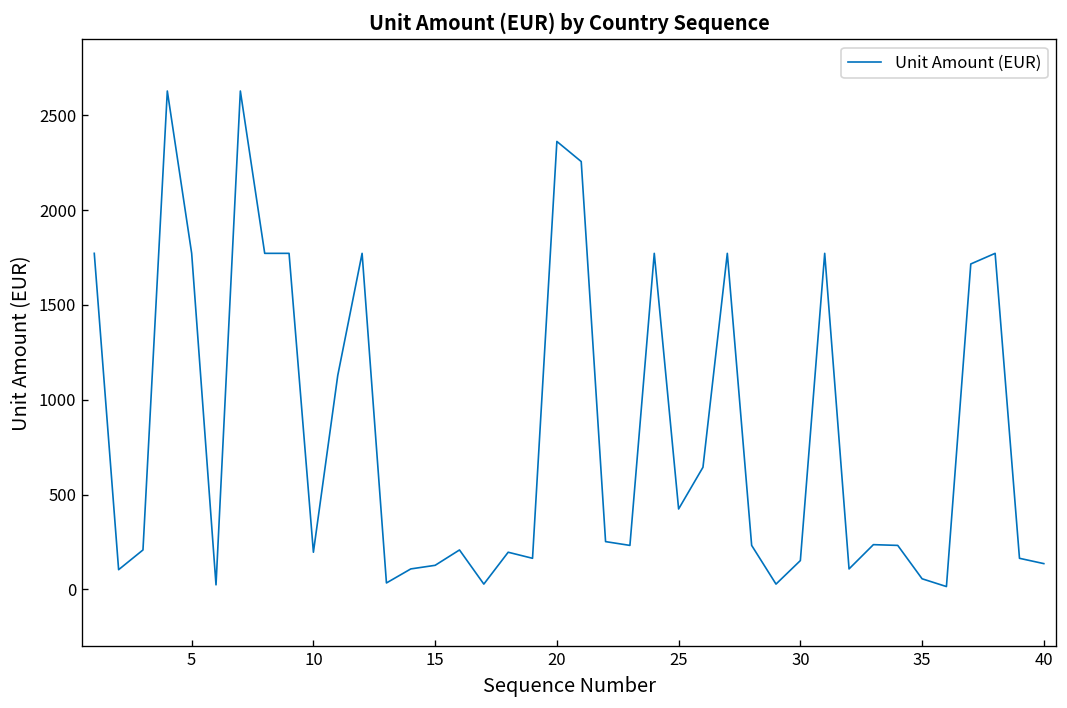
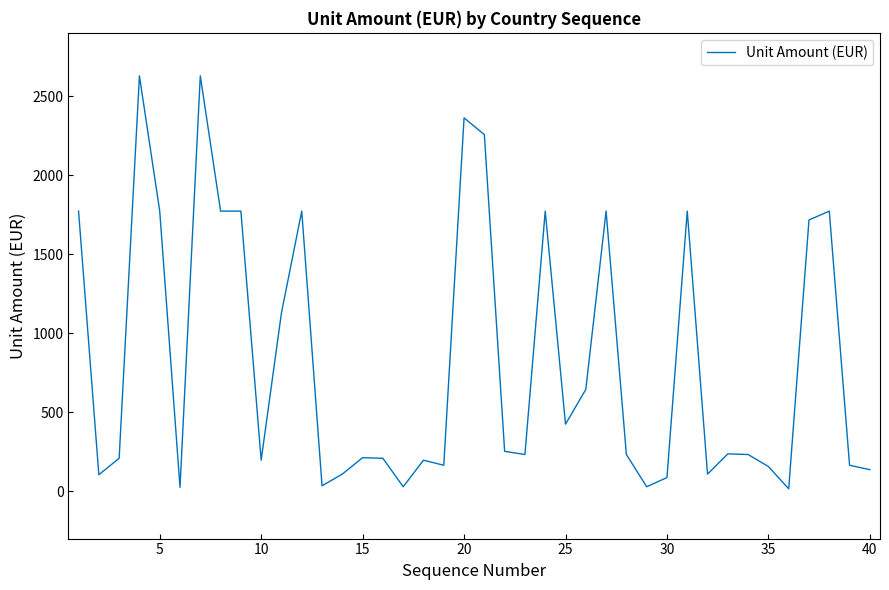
15: 130 -> 210
30: 150 -> 90
35: 60 -> 160
